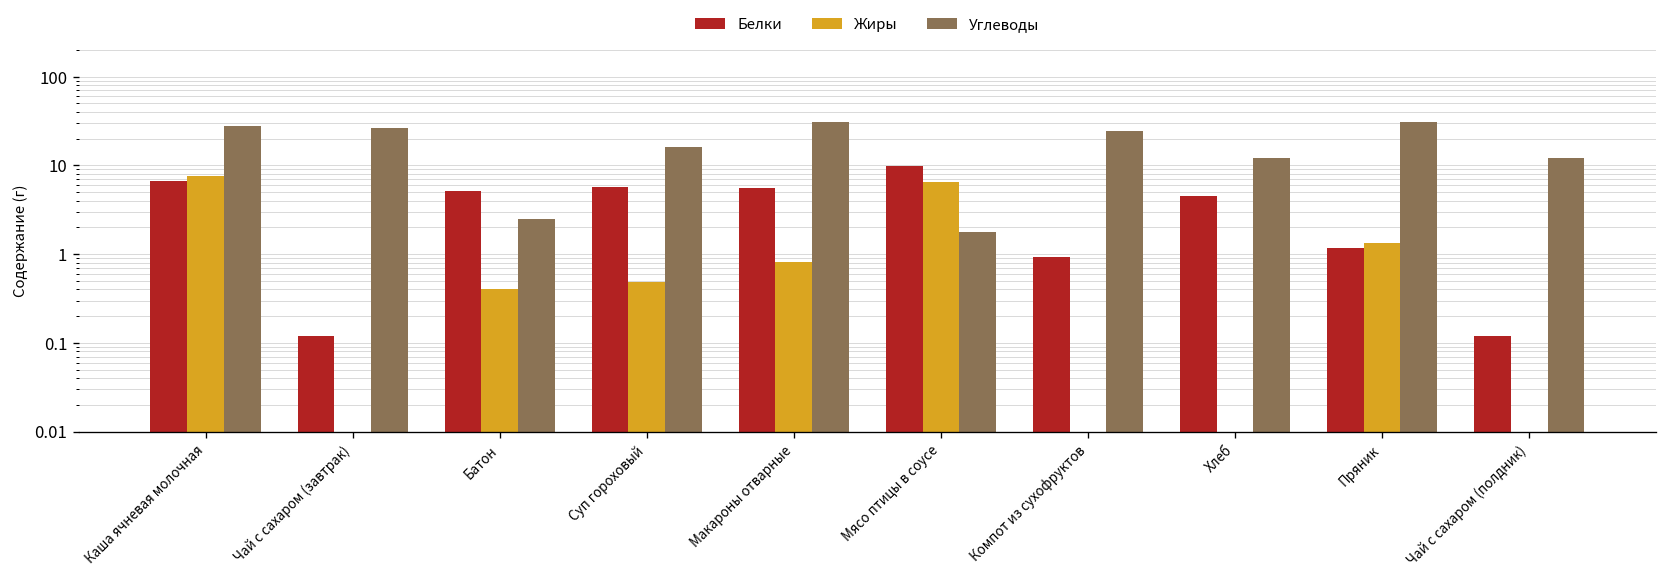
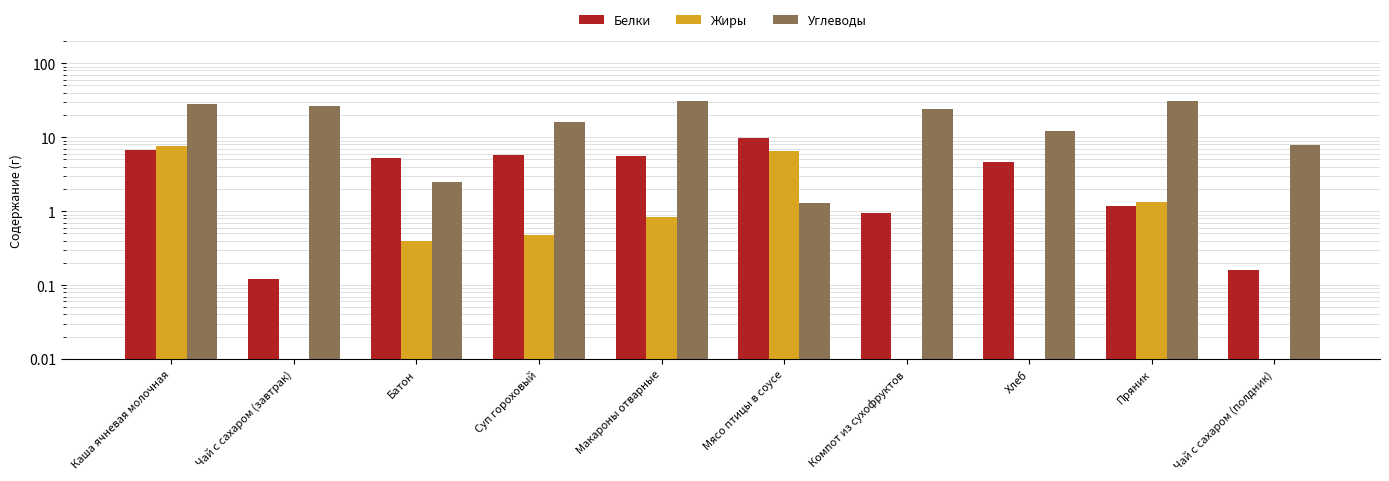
Углеводы, Мясо птицы в соусе: 1.8 -> 1.3
Белки, Чай с сахаром (полдник): 0.12 -> 0.16
Углеводы, Чай с сахаром (полдник): 12 -> 8
